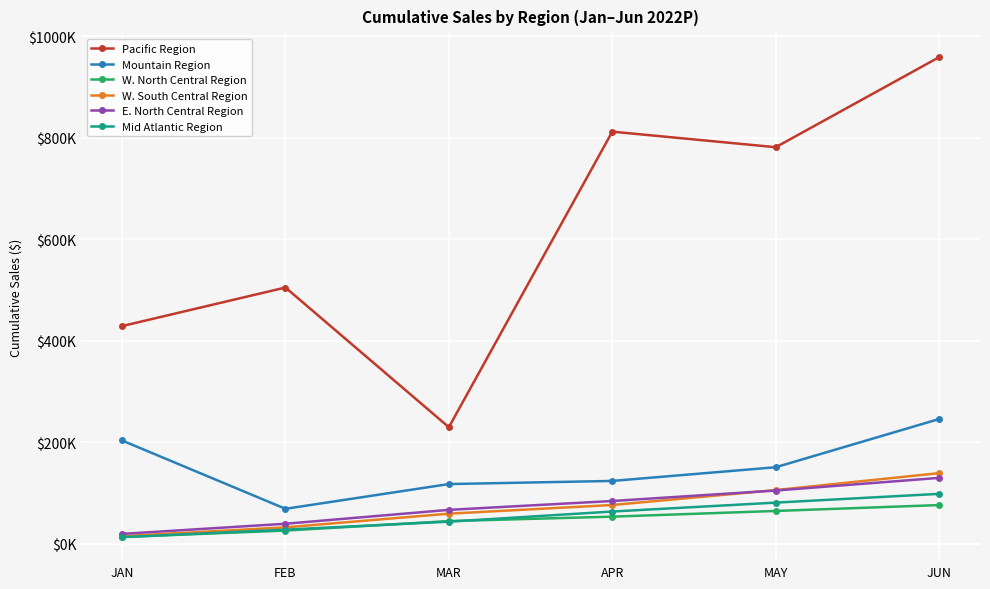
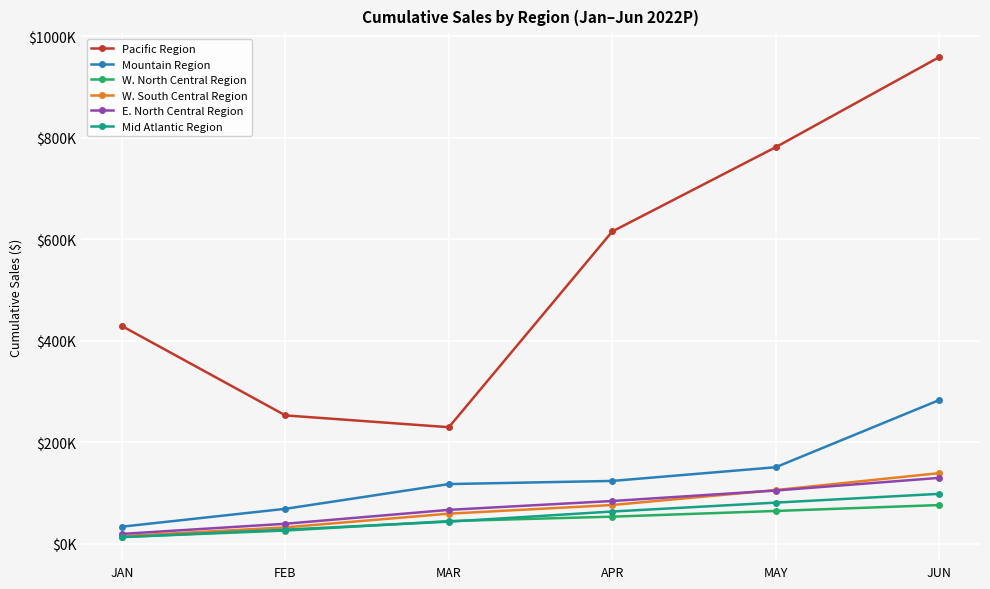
Mountain Region, JAN: $200000 -> $30000
Pacific Region, FEB: $510000 -> $250000
Pacific Region, APR: $810000 -> $620000
Mountain Region, JUN: $250000 -> $280000
